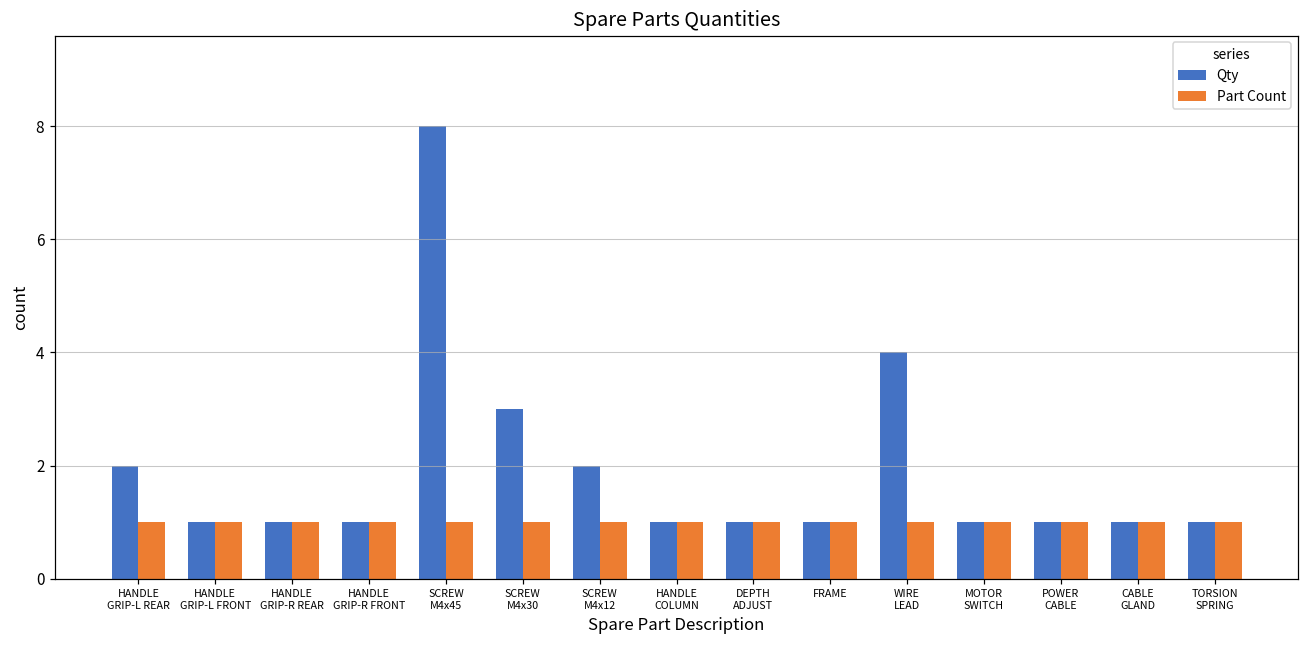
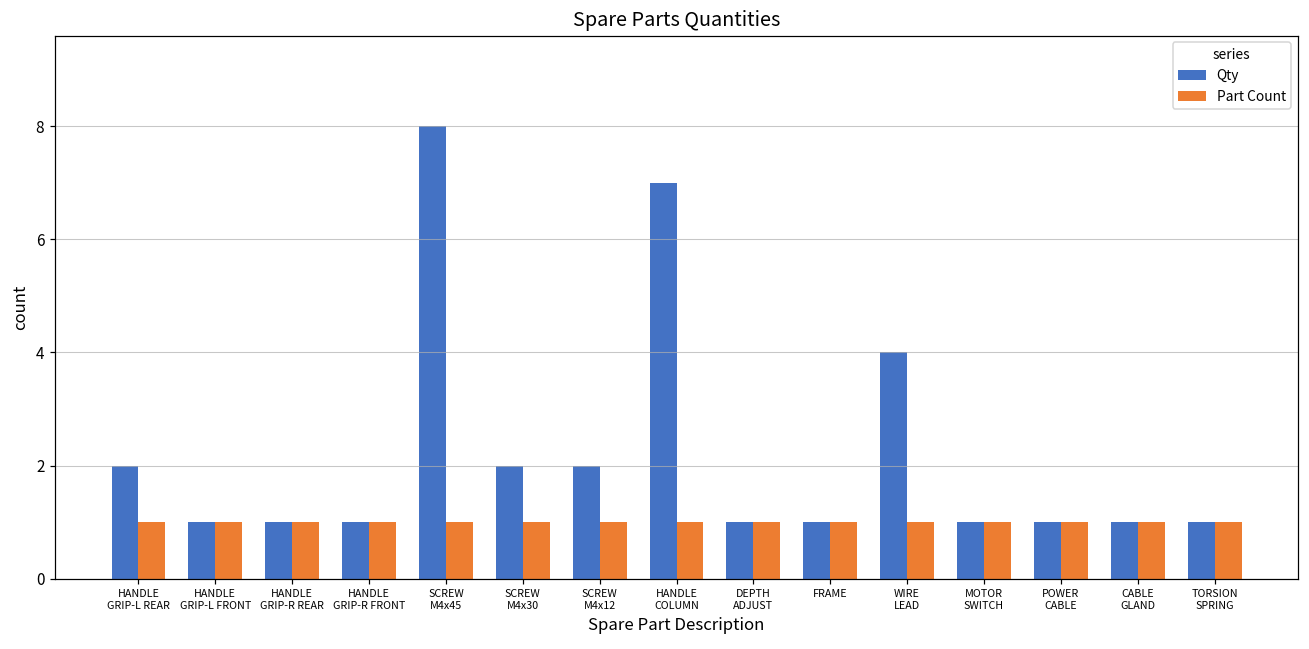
Qty, SCREW M4x30: 3 -> 2
Qty, HANDLE COLUMN: 1 -> 7
